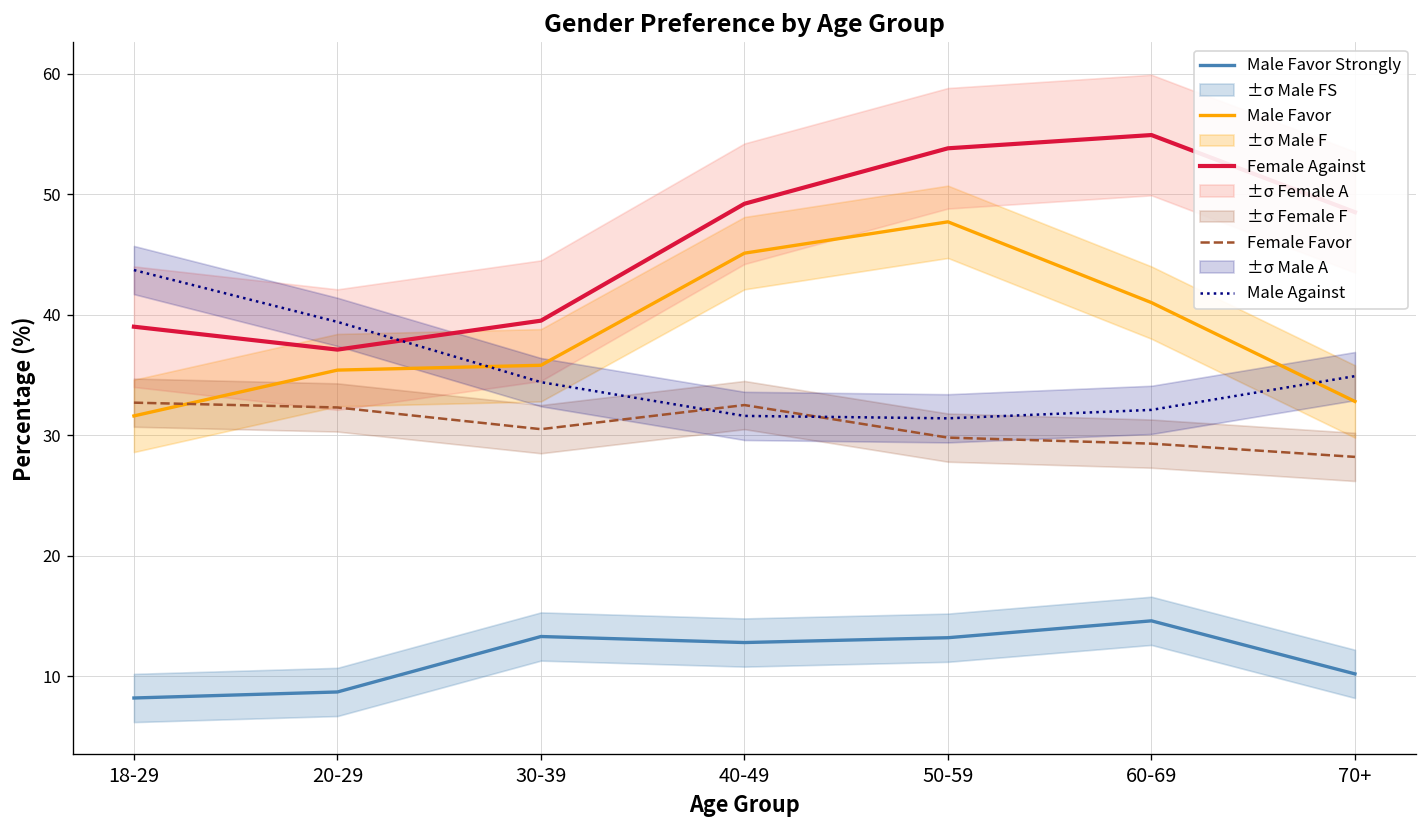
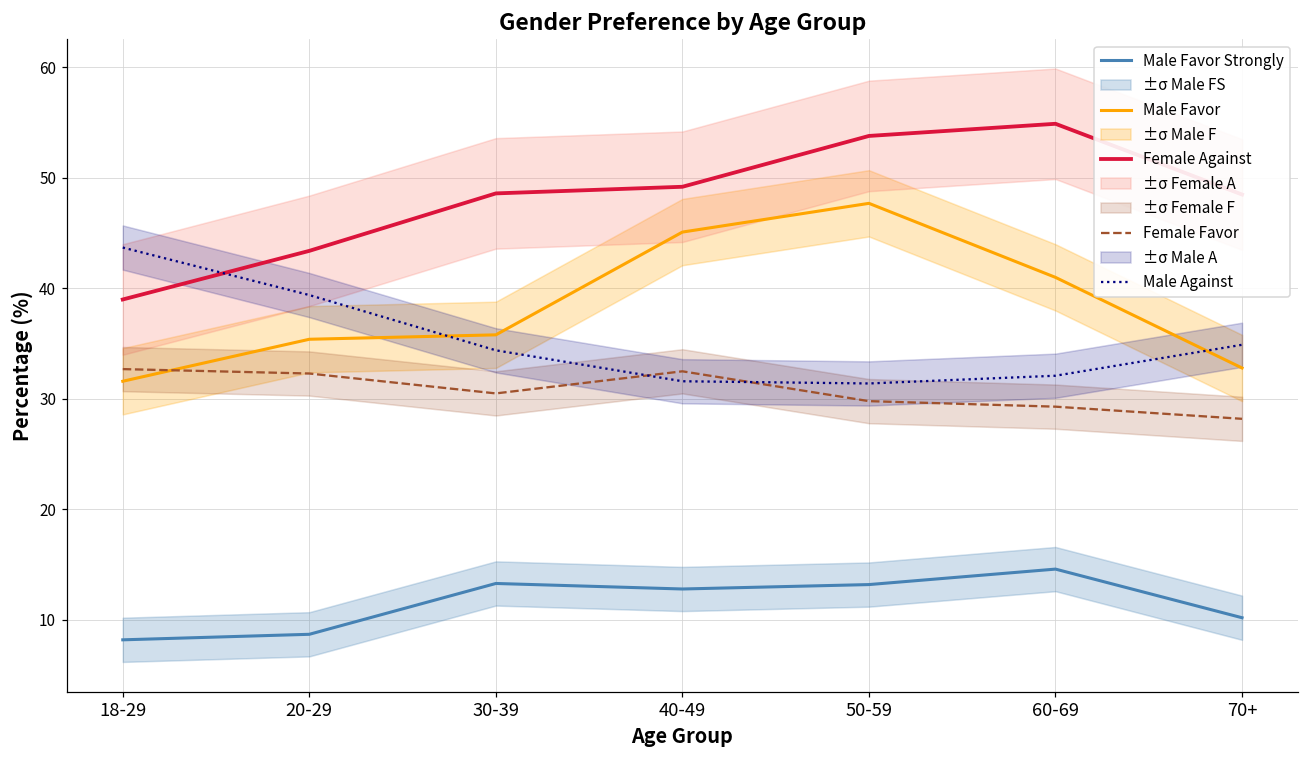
Female Against, 20-29: 37.1 -> 43.4
Female Against, 30-39: 39.5 -> 48.6
